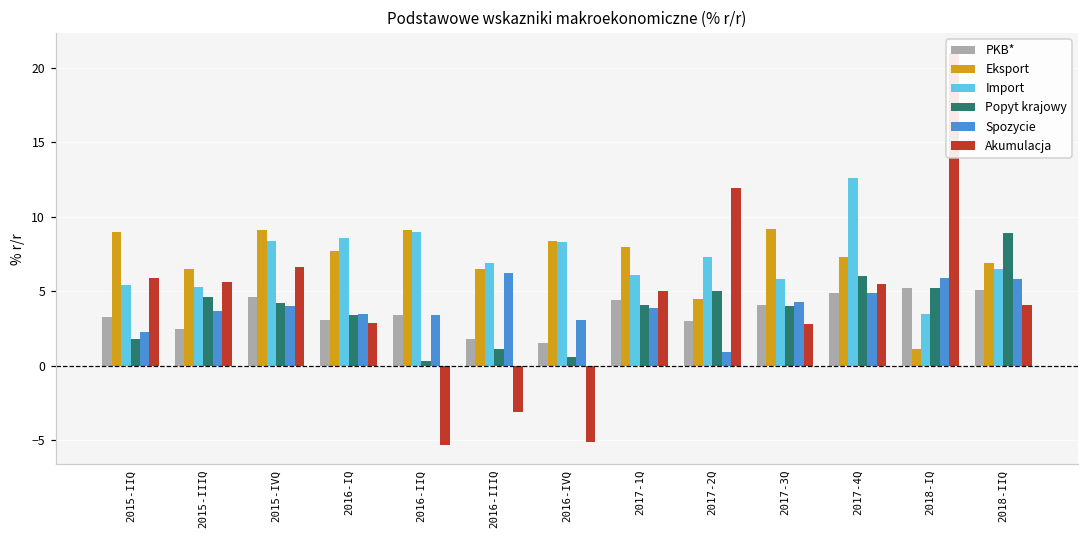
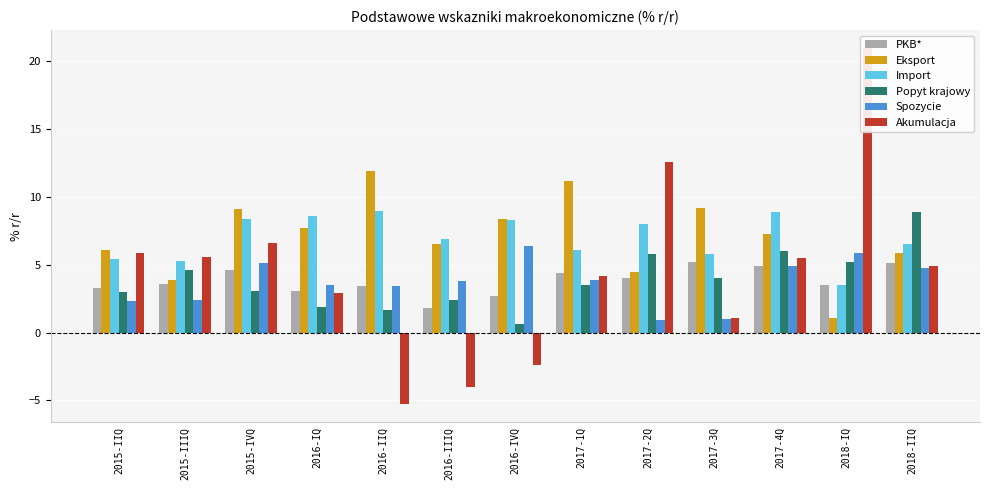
Eksport, 2015-IIQ: 9.0 -> 6.1
Popyt krajowy, 2015-IIQ: 1.8 -> 3.0
PKB*, 2015-IIIQ: 2.5 -> 3.6
Eksport, 2015-IIIQ: 6.5 -> 3.9
Spozycie, 2015-IIIQ: 3.7 -> 2.4
Popyt krajowy, 2015-IVQ: 4.2 -> 3.1
Spozycie, 2015-IVQ: 4.0 -> 5.1
Popyt krajowy, 2016-IQ: 3.4 -> 1.9
Eksport, 2016-IIQ: 9.1 -> 11.9
Popyt krajowy, 2016-IIQ: 0.3 -> 1.7
Popyt krajowy, 2016-IIIQ: 1.1 -> 2.4
Spozycie, 2016-IIIQ: 6.2 -> 3.8
Akumulacja, 2016-IIIQ: -3.1 -> -4.0
PKB*, 2016-IVQ: 1.5 -> 2.7
Spozycie, 2016-IVQ: 3.1 -> 6.4
Akumulacja, 2016-IVQ: -5.1 -> -2.4
Eksport, 2017-1Q: 8.0 -> 11.2
Popyt krajowy, 2017-1Q: 4.1 -> 3.5
Akumulacja, 2017-1Q: 5.0 -> 4.2
PKB*, 2017-2Q: 3 -> 4
Import, 2017-2Q: 7.3 -> 8.0
Popyt krajowy, 2017-2Q: 5.0 -> 5.8
Akumulacja, 2017-2Q: 11.9 -> 12.6
PKB*, 2017-3Q: 4.1 -> 5.2
Spozycie, 2017-3Q: 4.3 -> 1.0
Akumulacja, 2017-3Q: 2.8 -> 1.1
Import, 2017-4Q: 12.6 -> 8.9
PKB*, 2018-IQ: 5.2 -> 3.5
Eksport, 2018-IIQ: 6.9 -> 5.9
Spozycie, 2018-IIQ: 5.8 -> 4.8
Akumulacja, 2018-IIQ: 4.1 -> 4.9
